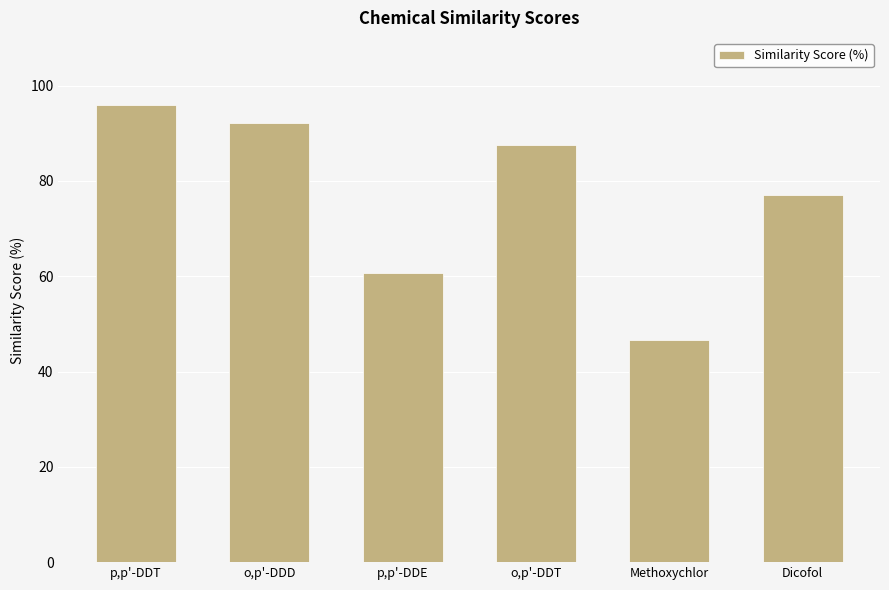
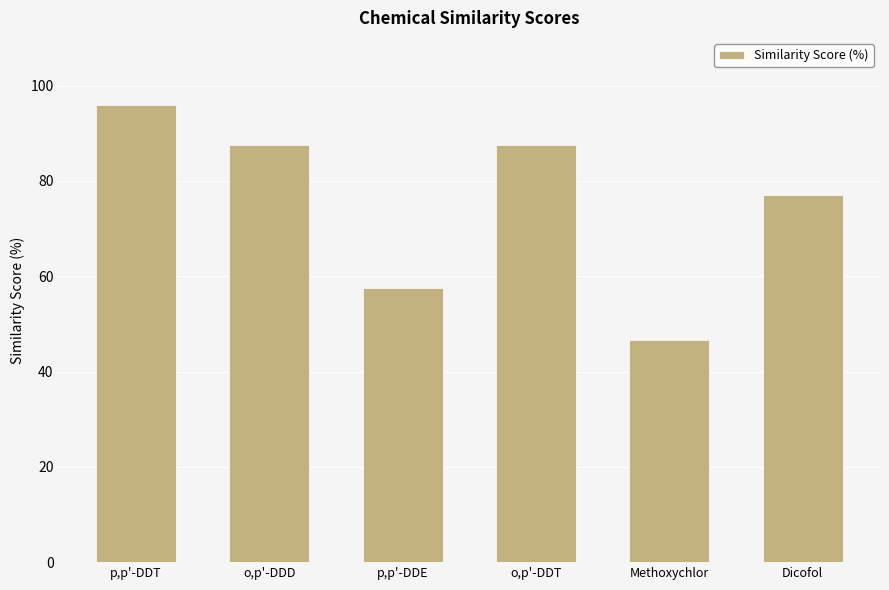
o,p'-DDD: 92 -> 88
p,p'-DDE: 61 -> 58
